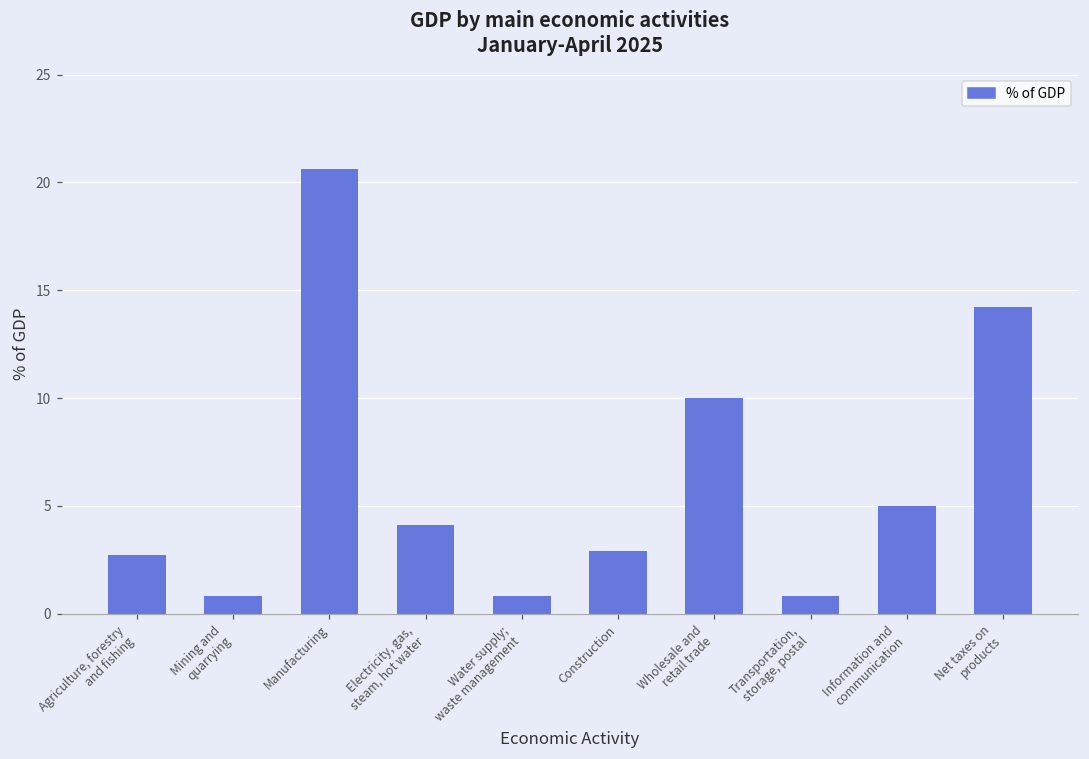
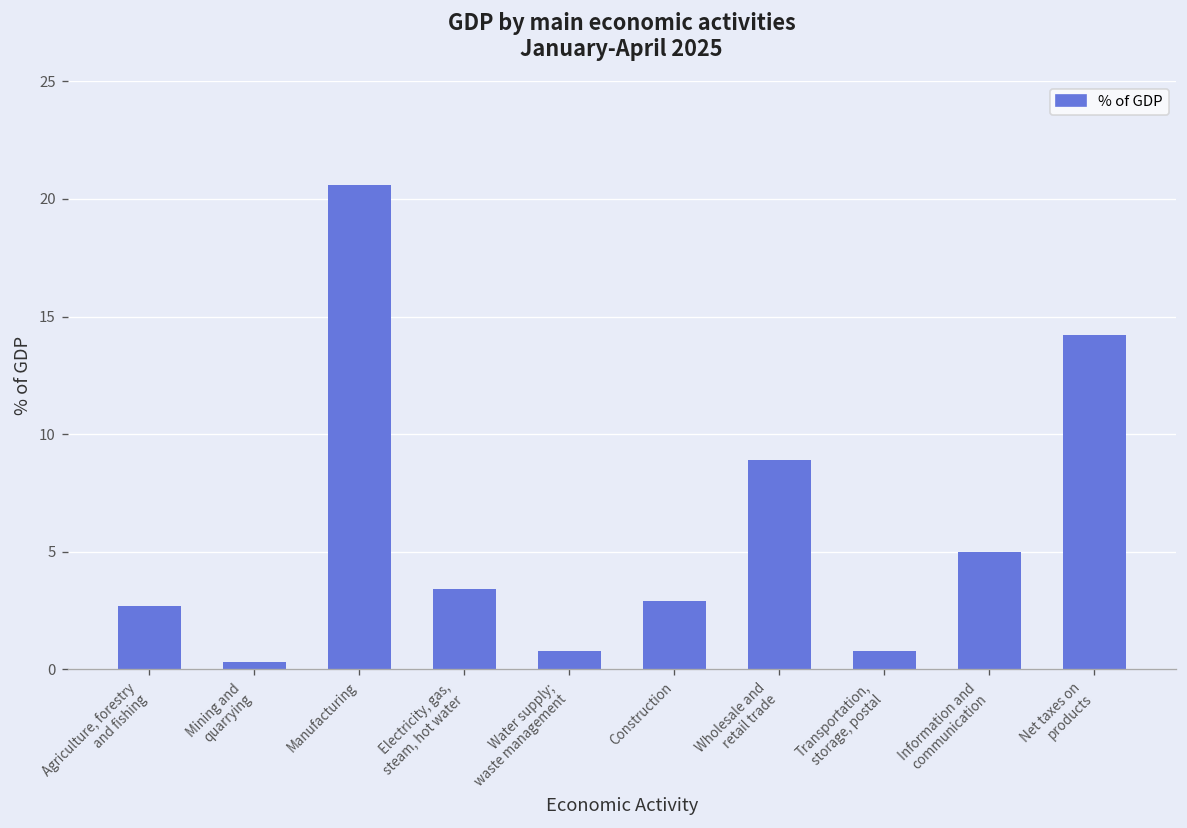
Mining and quarrying: 0.8 -> 0.3
Electricity, gas, steam, hot water: 4.1 -> 3.4
Wholesale and retail trade: 10.0 -> 8.9
